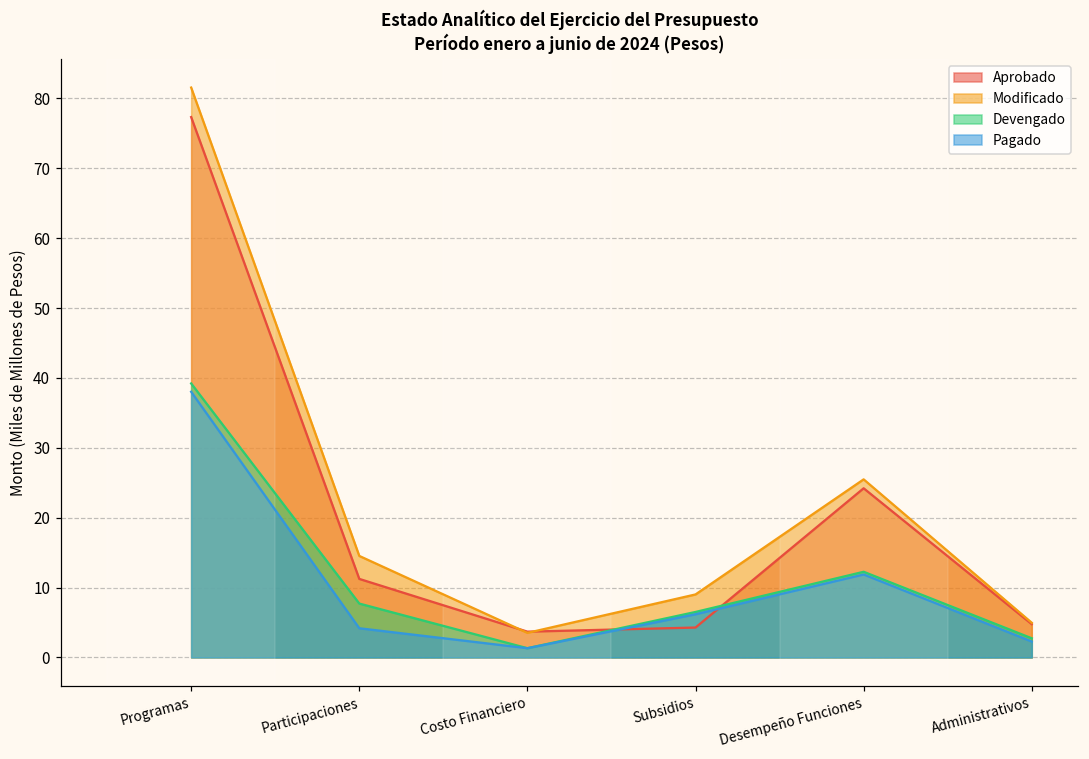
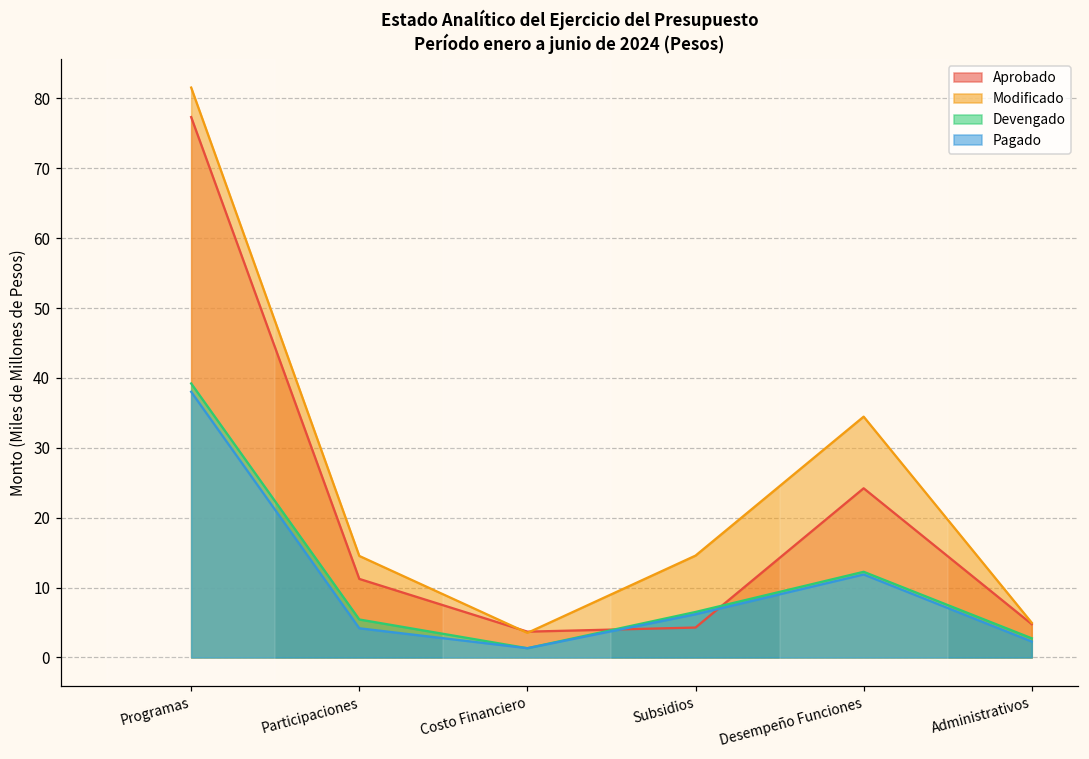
Devengado, Participaciones: 8 -> 5
Modificado, Subsidios: 9 -> 15
Modificado, Desempeño Funciones: 25 -> 34
